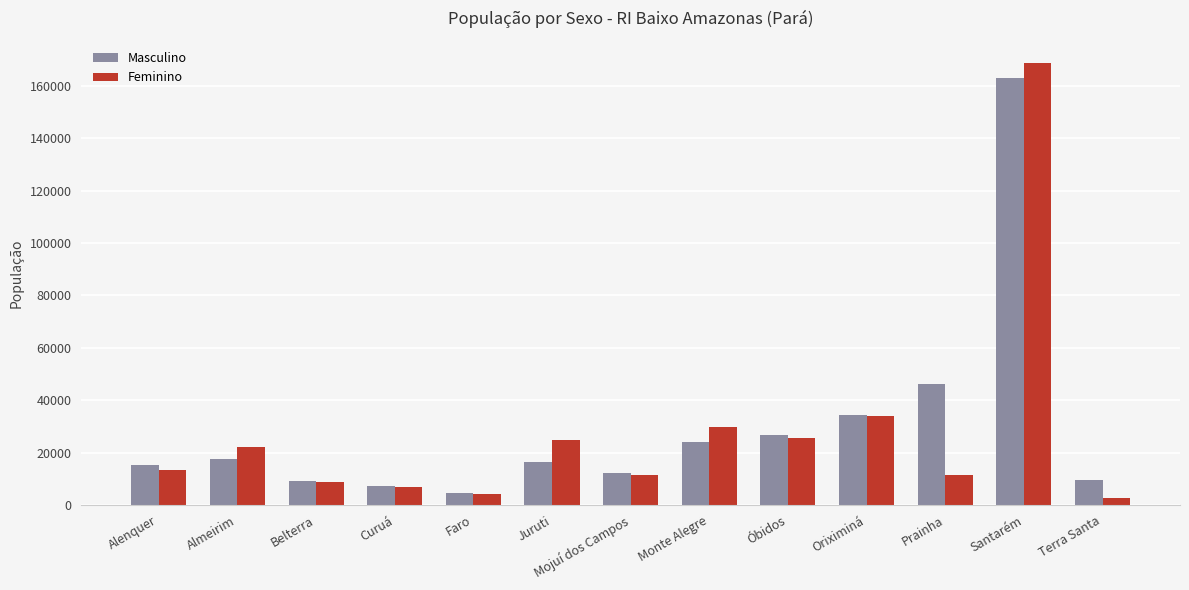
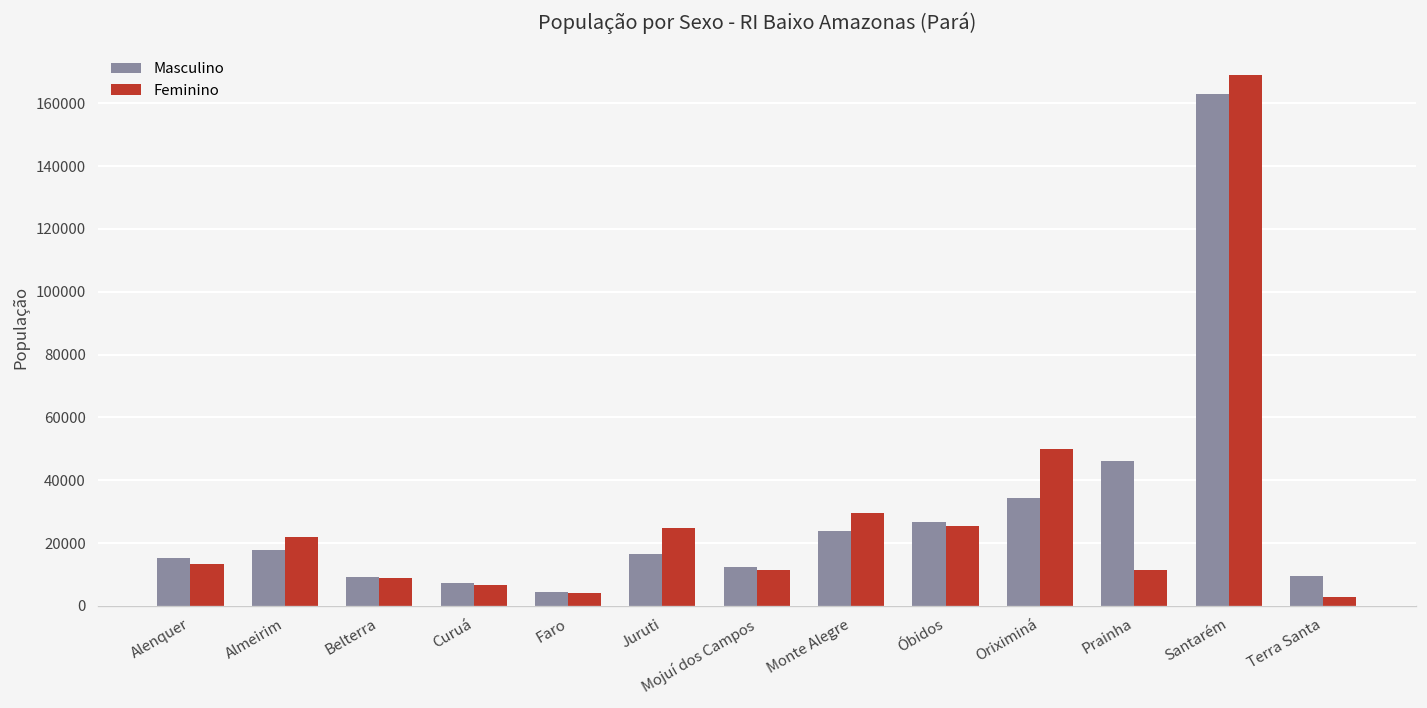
Feminino, Oriximiná: 34000 -> 50000
